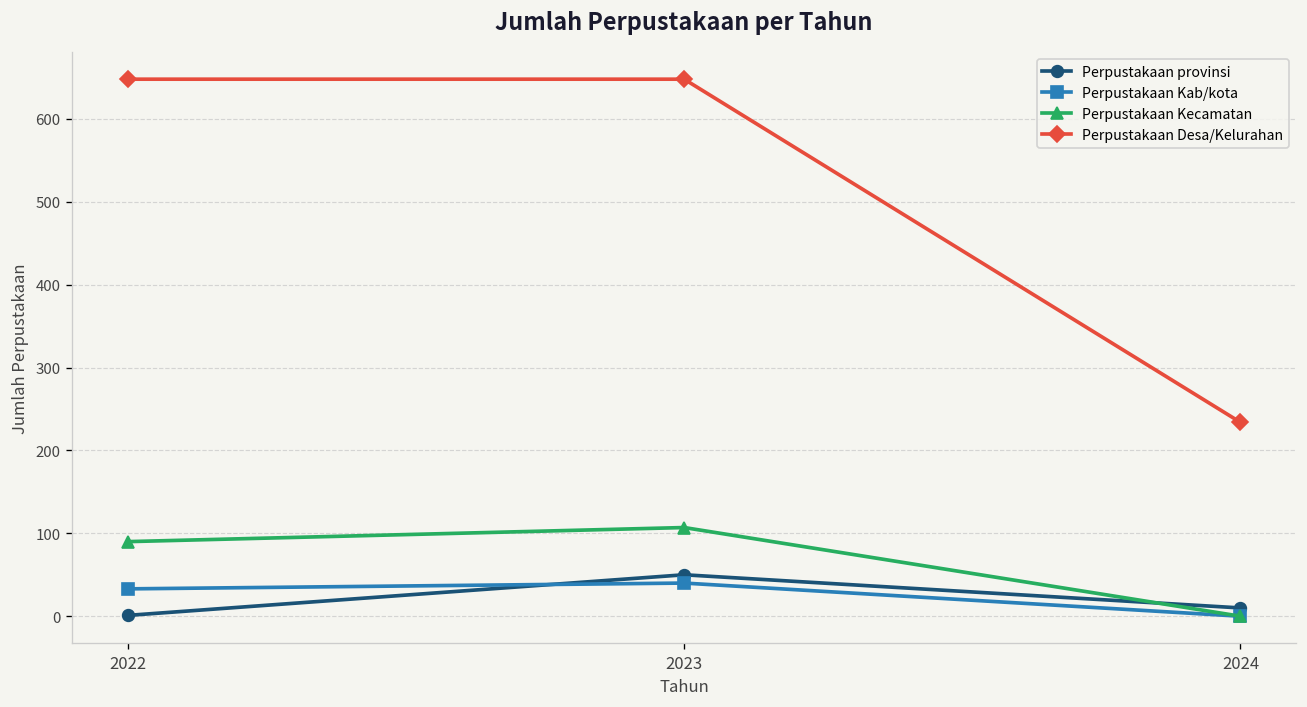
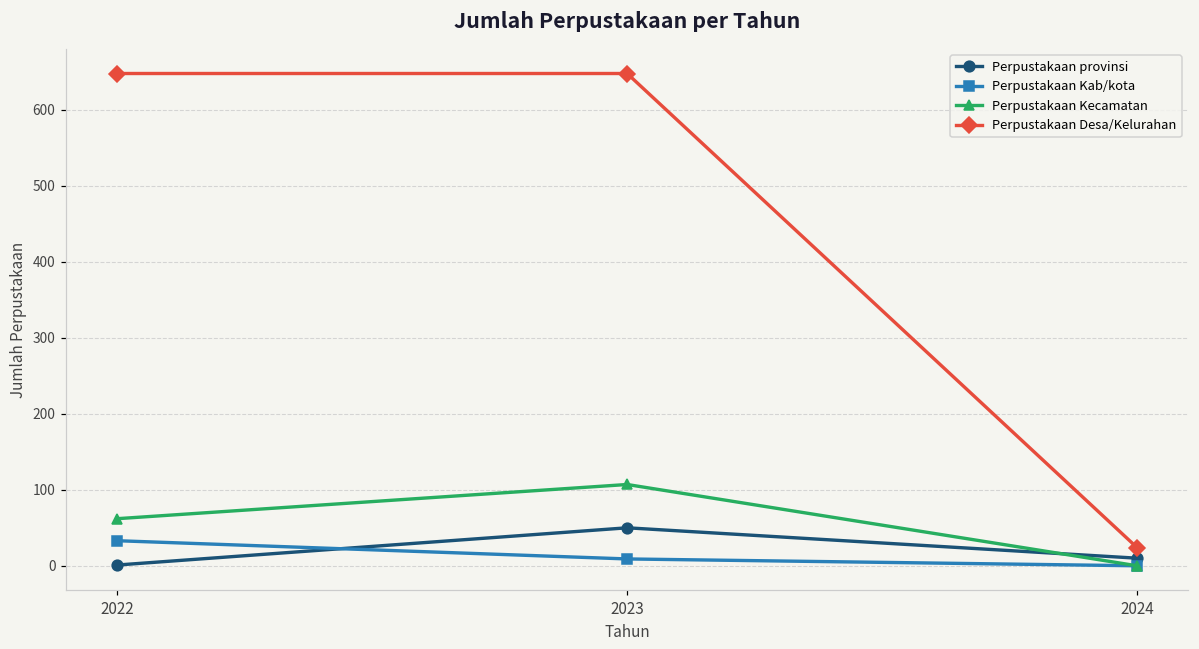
Perpustakaan Kecamatan, 2022: 90 -> 60
Perpustakaan Kab/kota, 2023: 40 -> 10
Perpustakaan Desa/Kelurahan, 2024: 230 -> 20
